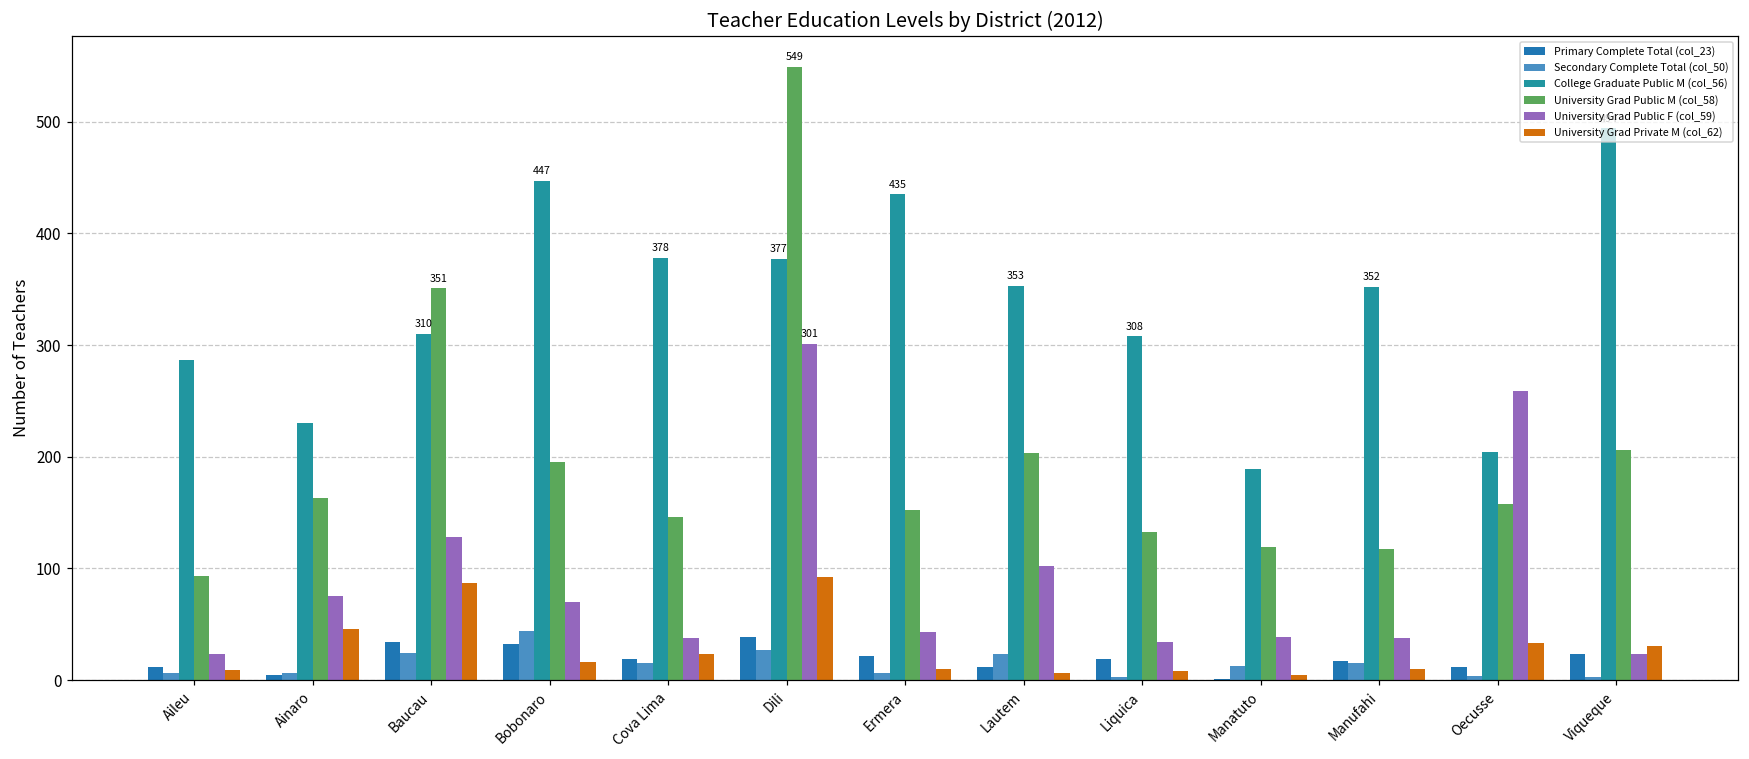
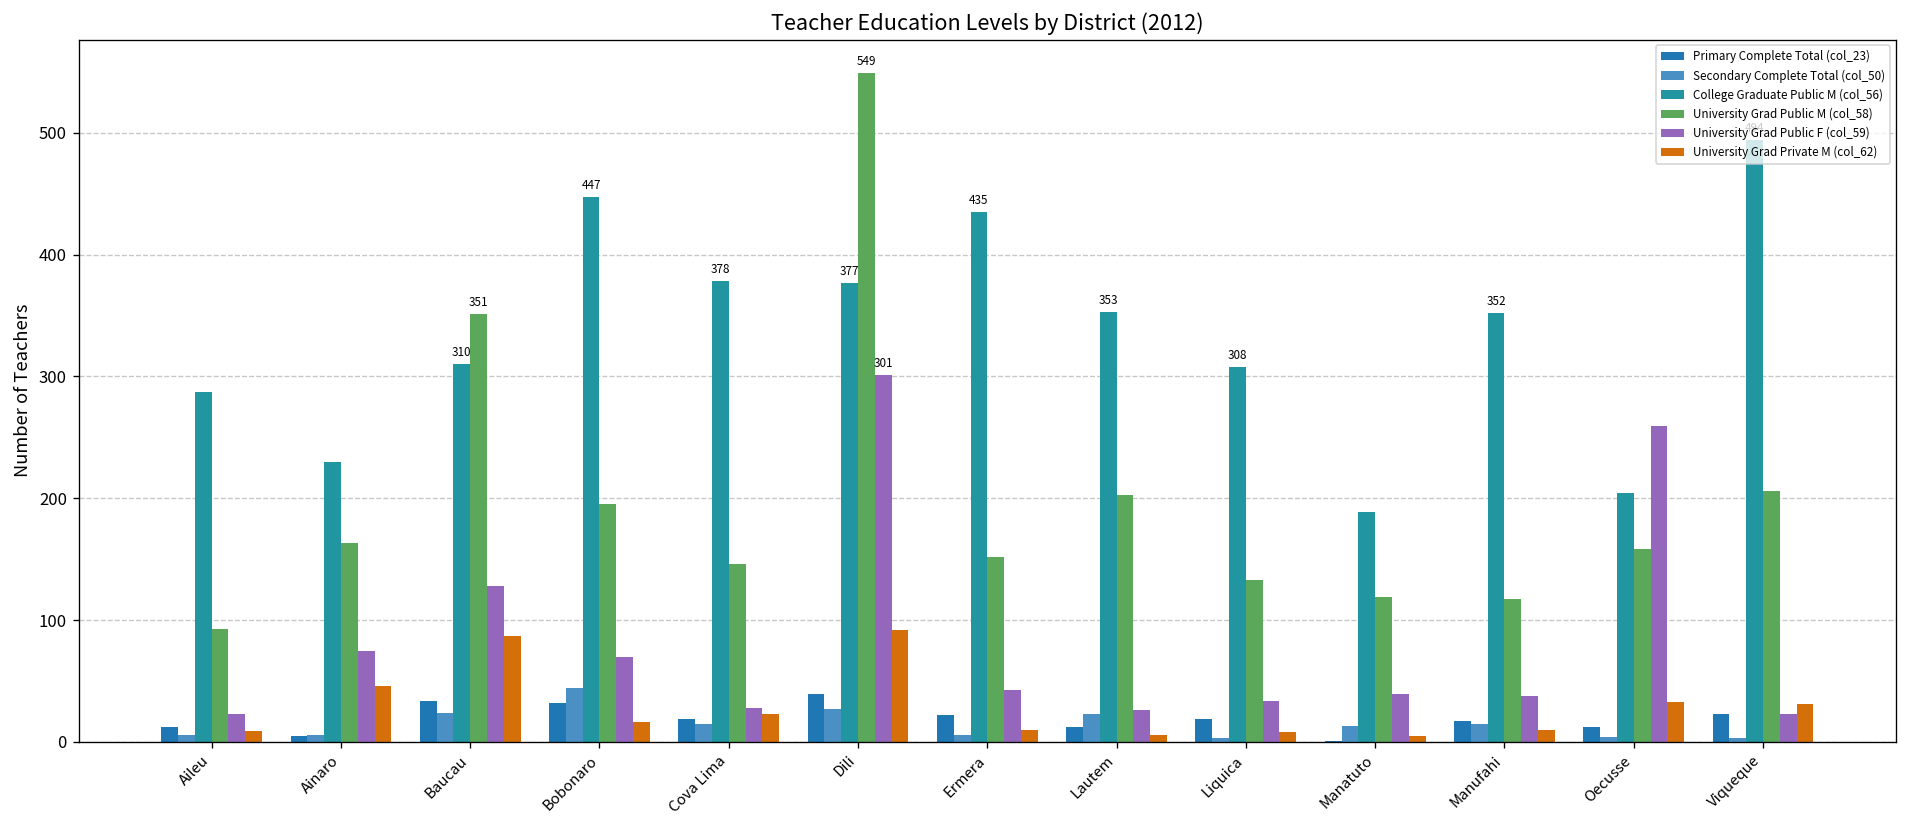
University Grad Public F (col_59), Cova Lima: 38 -> 28
University Grad Public F (col_59), Lautem: 102 -> 26
